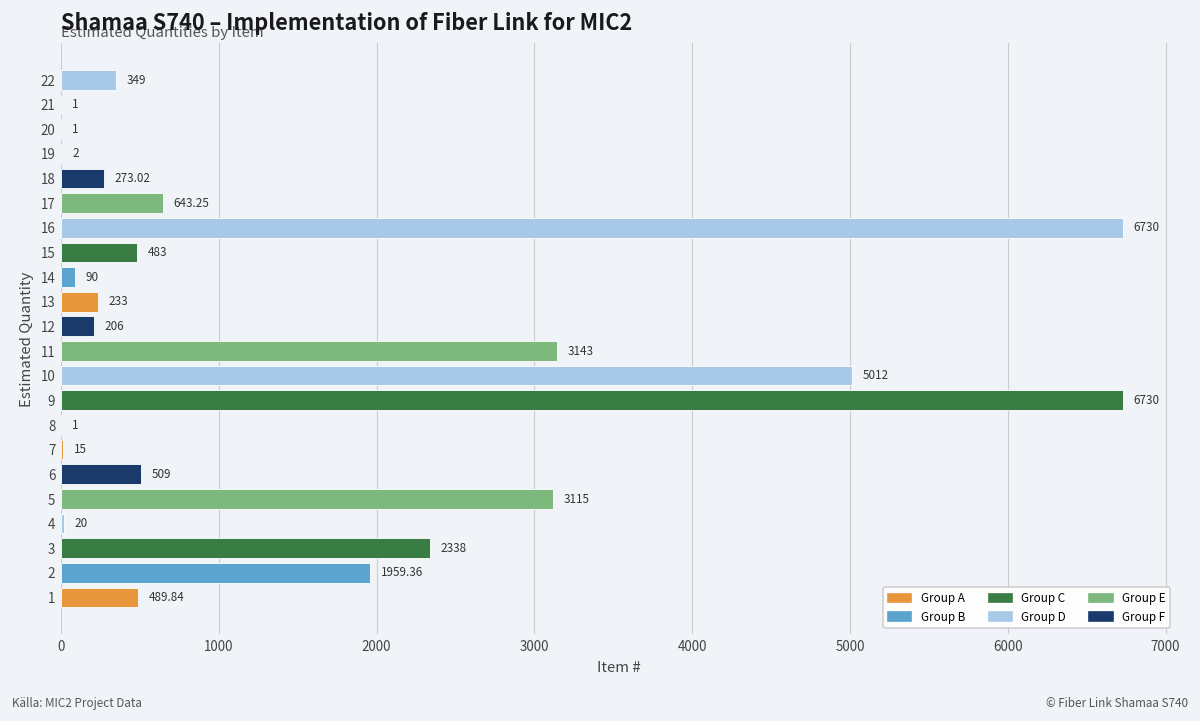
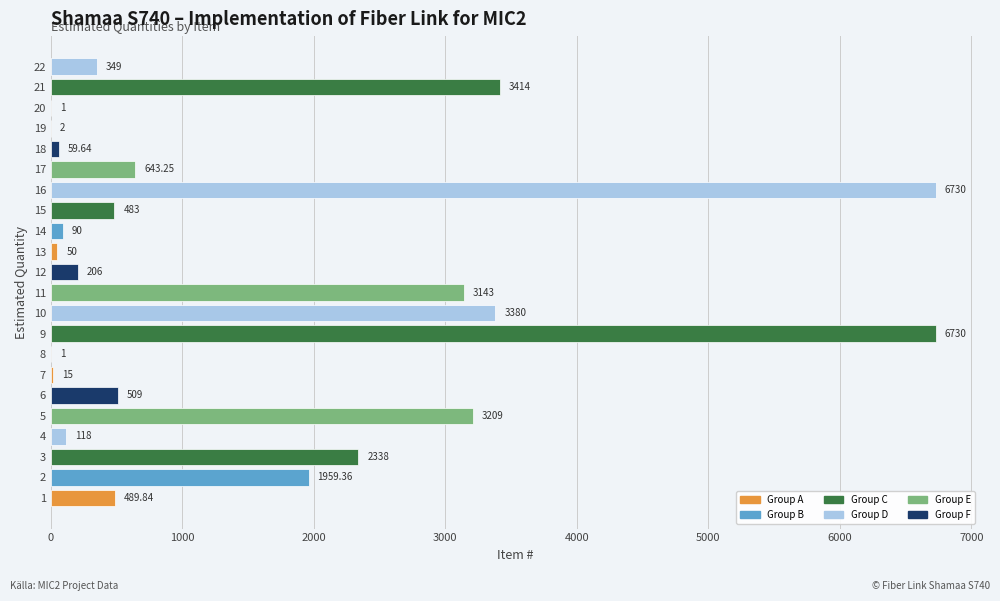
21: 1 -> 3414
18: 273.02 -> 59.64
13: 233 -> 50
10: 5012 -> 3380
5: 3115 -> 3209
4: 20 -> 118
